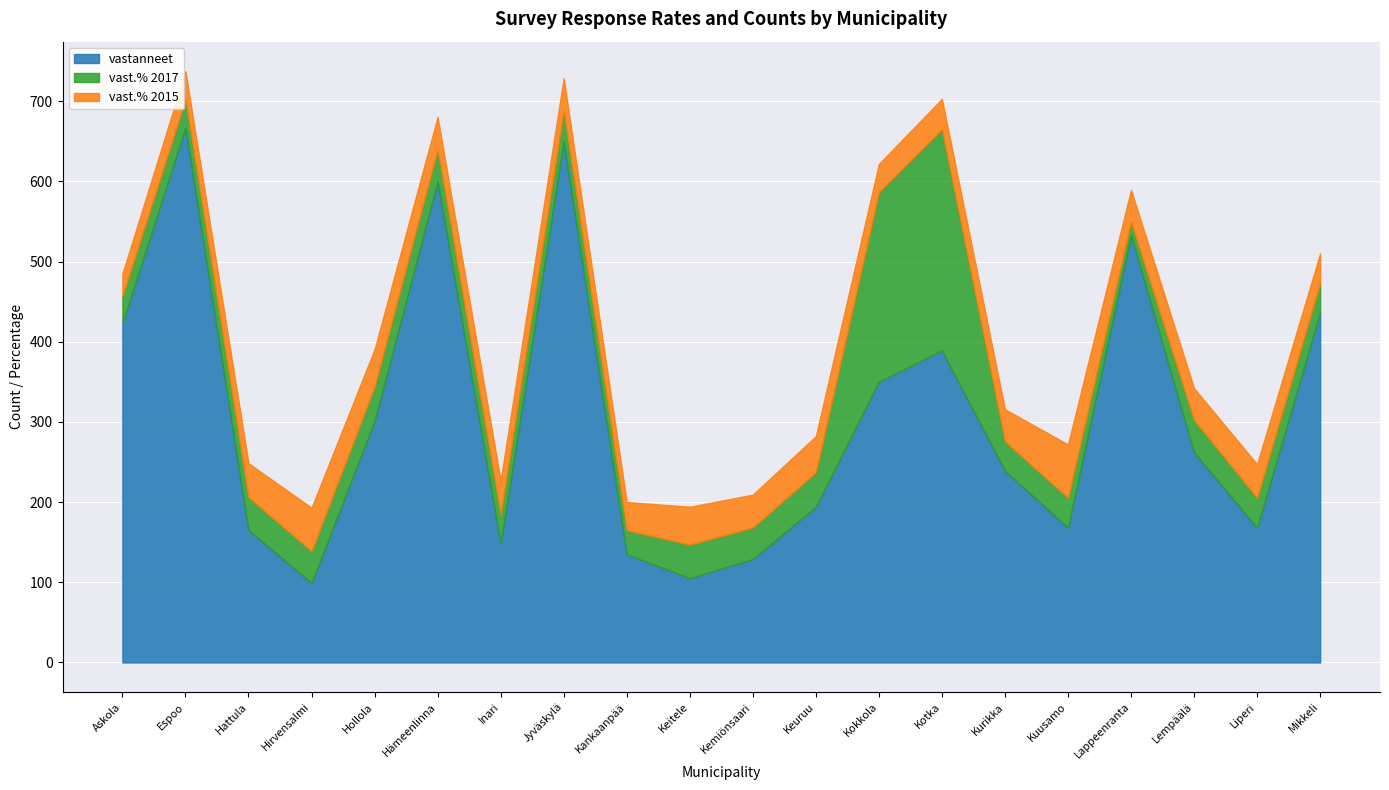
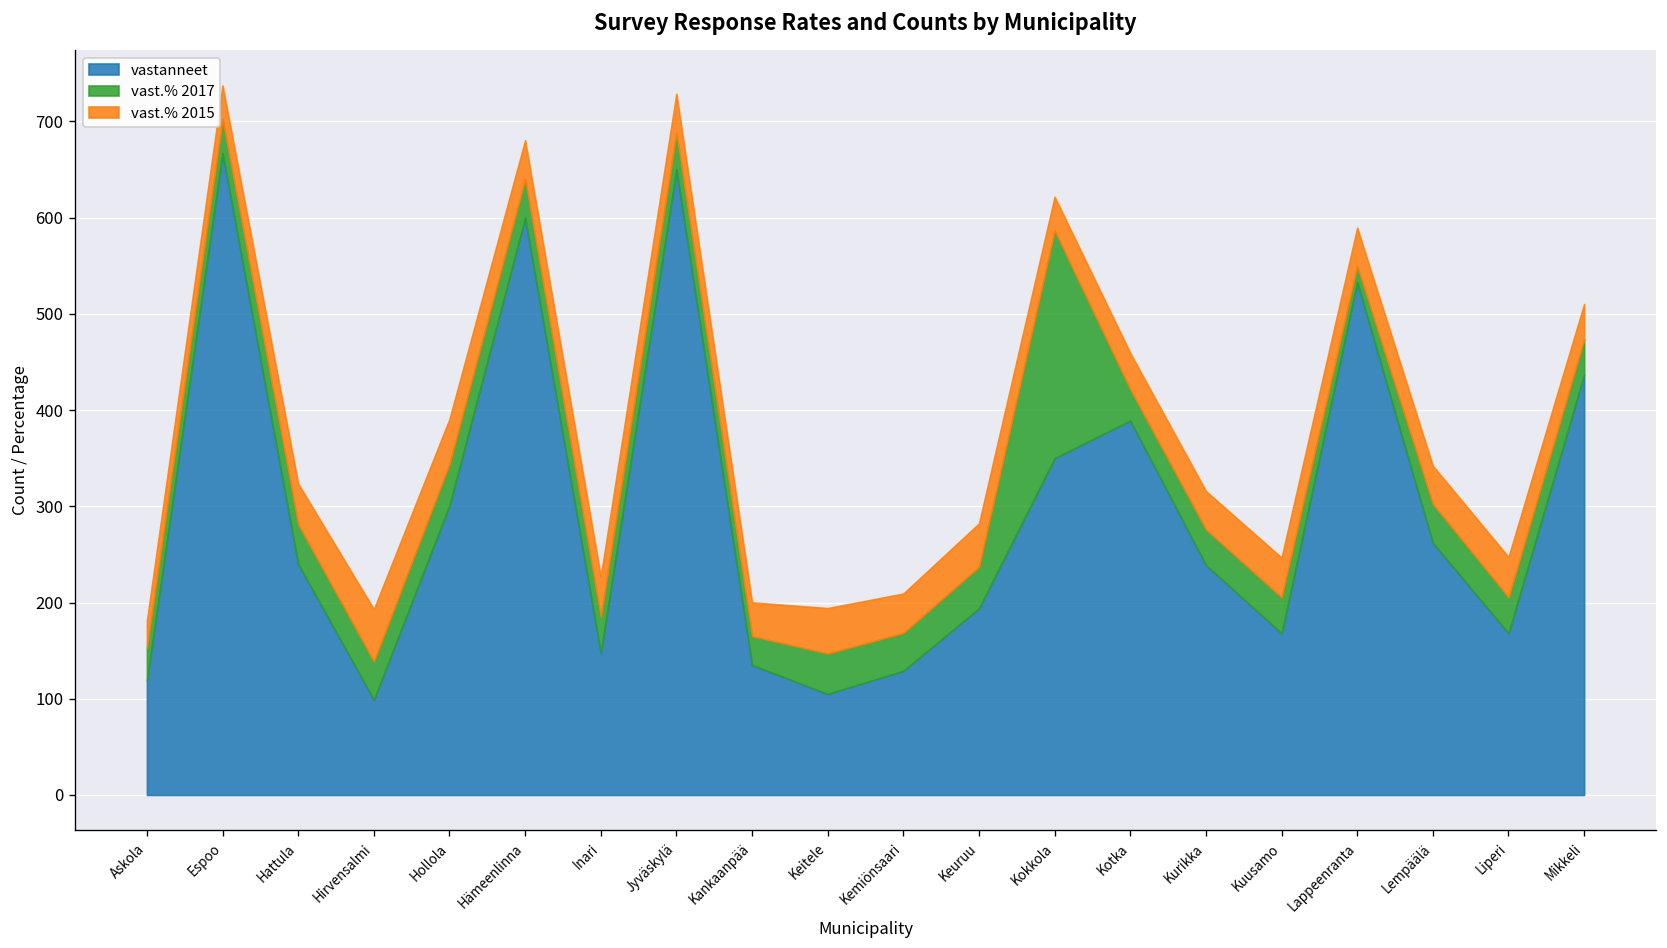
vastanneet, Askola: 420 -> 120
vastanneet, Hattula: 170 -> 240
vast.% 2017, Kotka: 280 -> 30
vast.% 2015, Kuusamo: 70 -> 40
